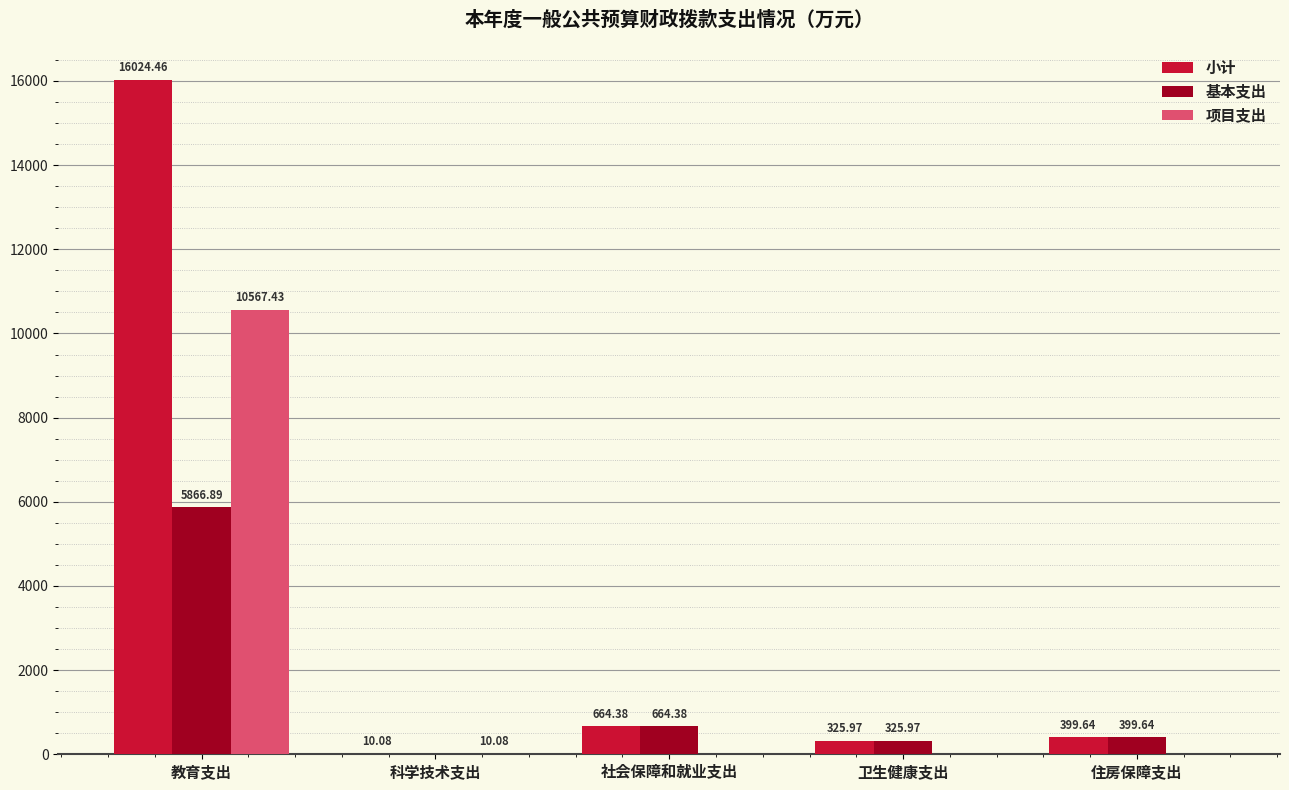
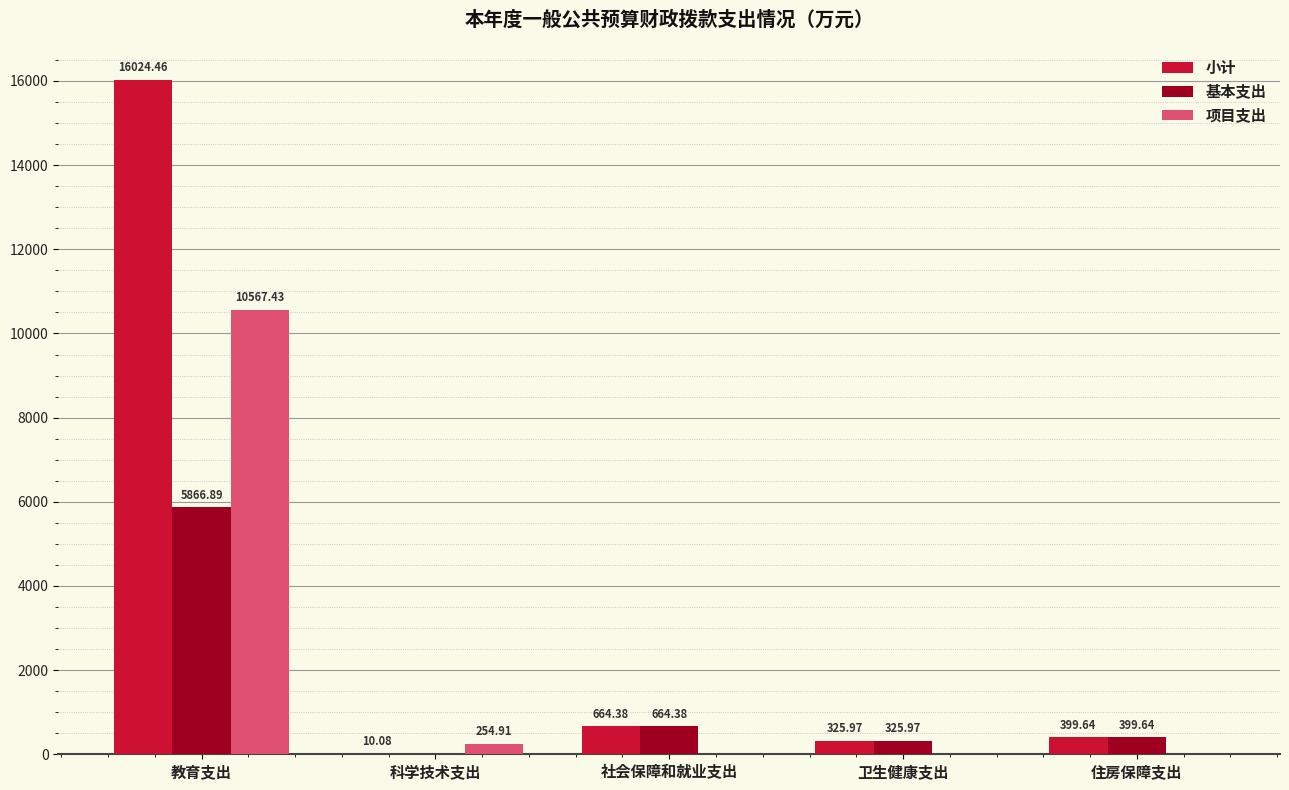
项目支出, 科学技术支出: 10.08 -> 254.91
